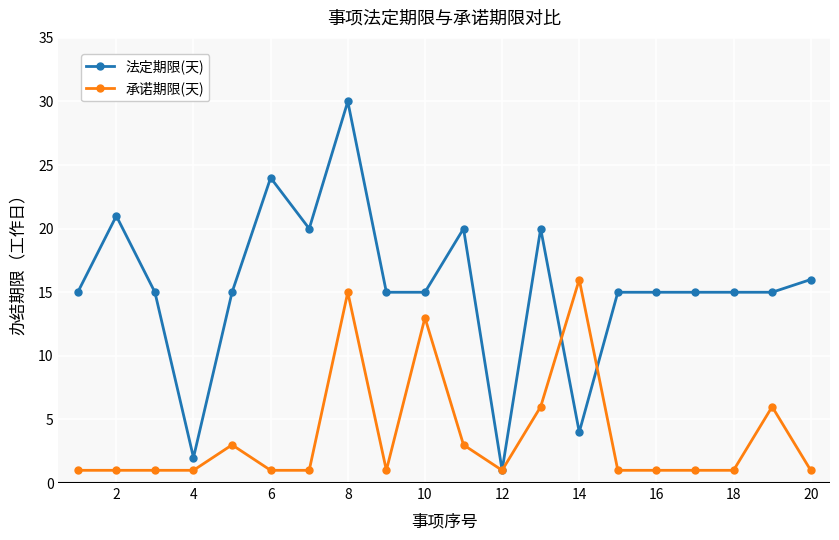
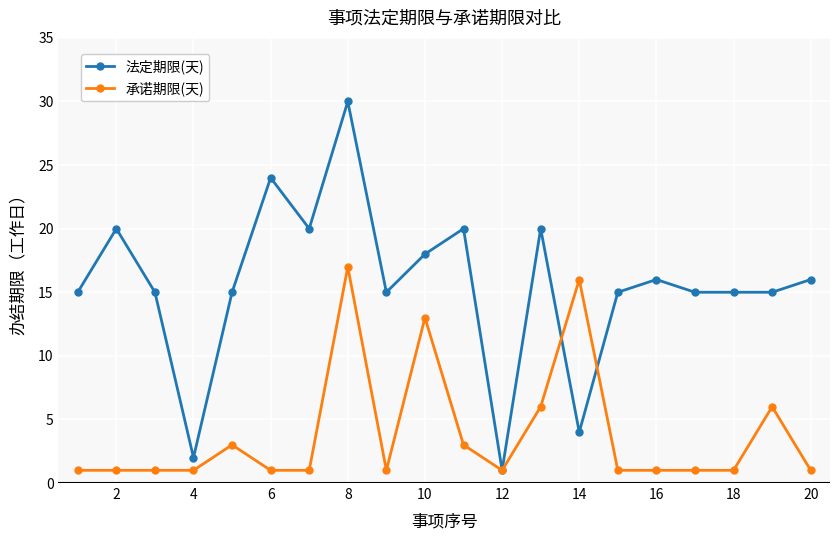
法定期限(天), 2: 21 -> 20
承诺期限(天), 8: 15 -> 17
法定期限(天), 10: 15 -> 18
法定期限(天), 16: 15 -> 16
